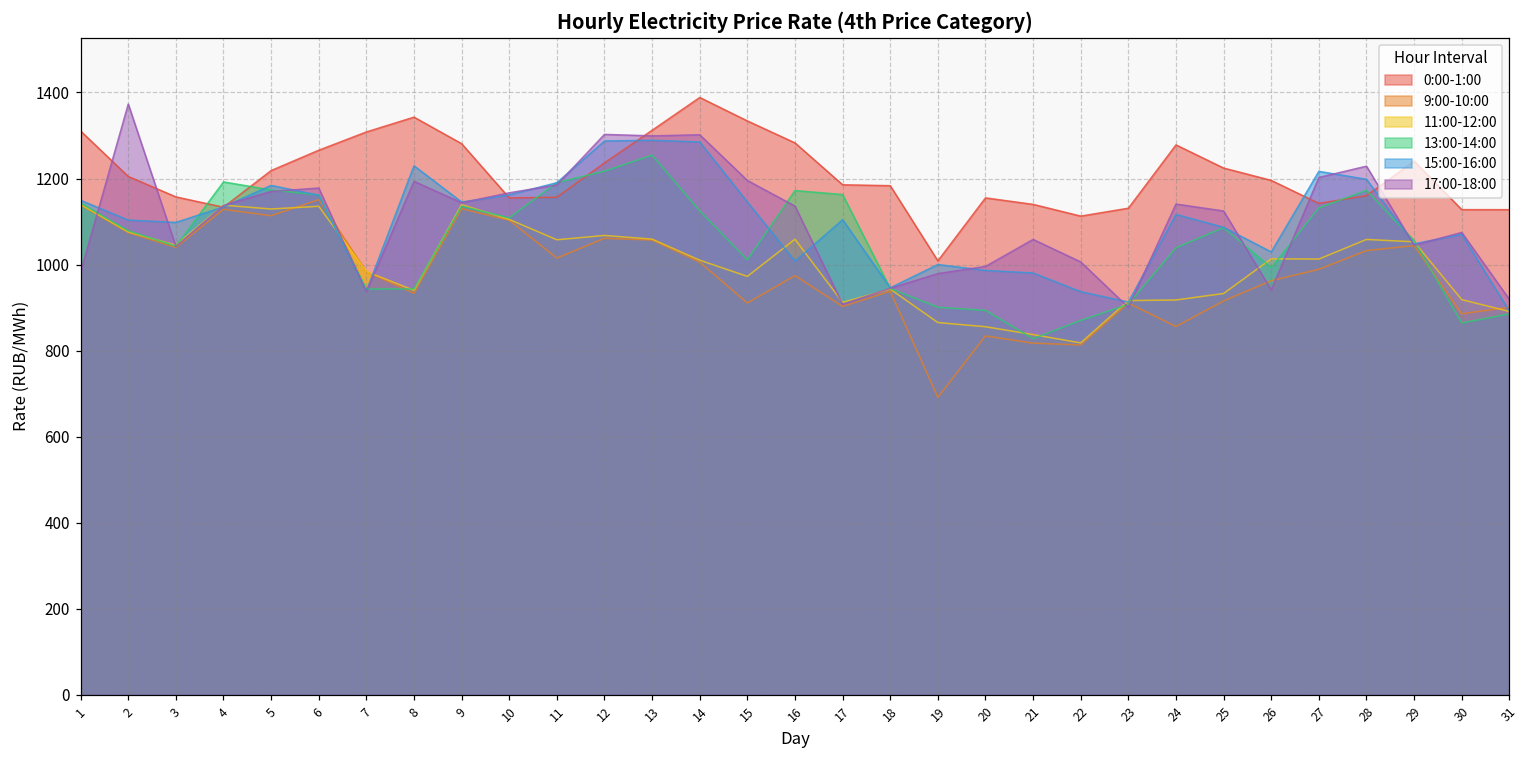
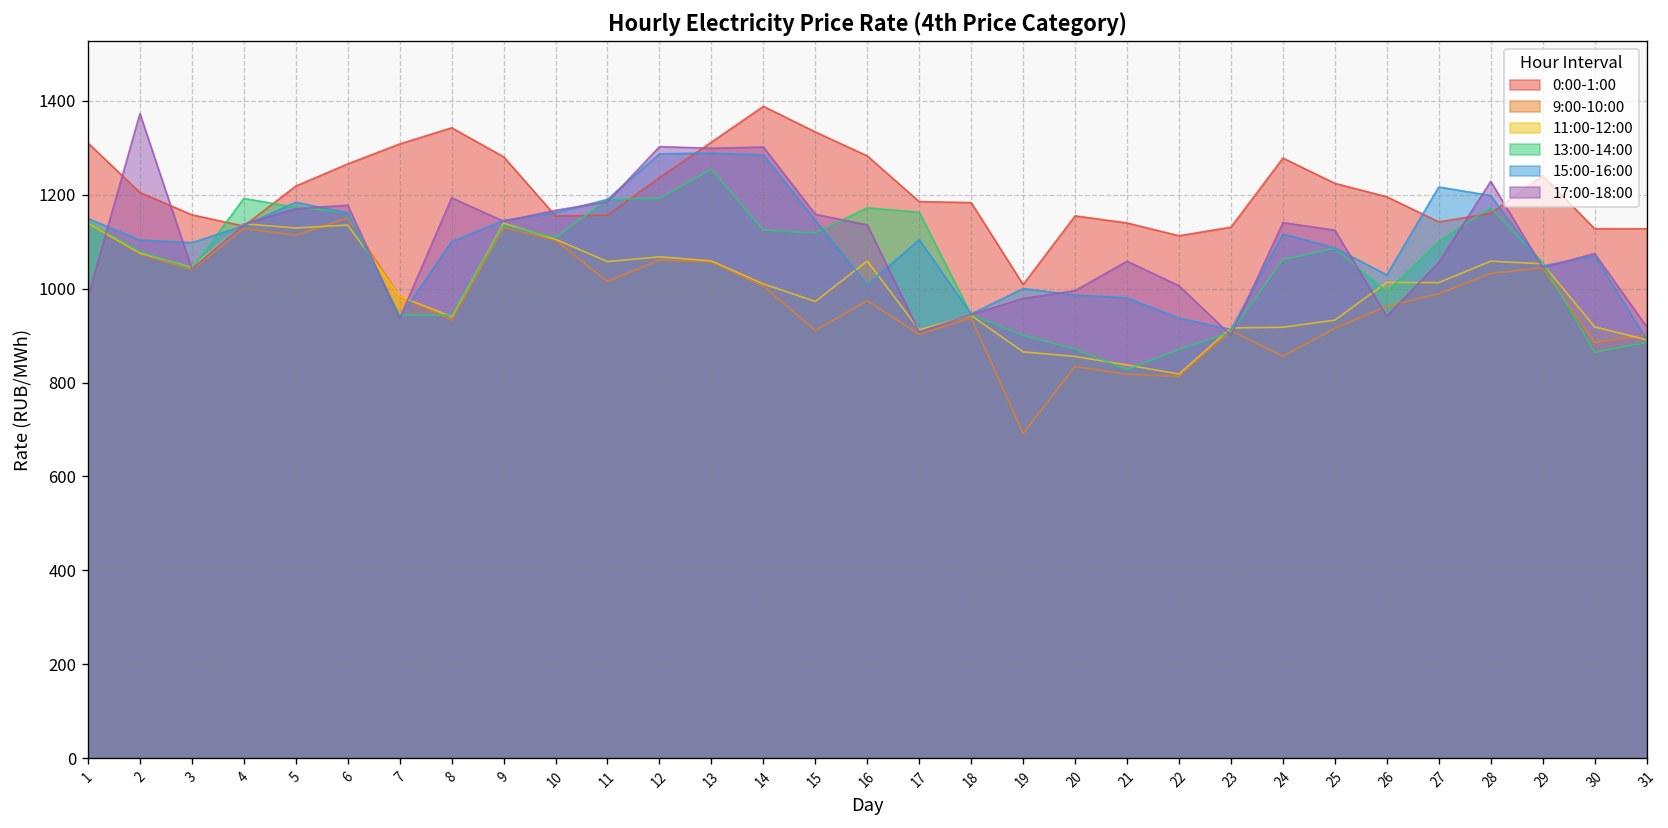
15:00-16:00, 8: 1230 -> 1100
13:00-14:00, 12: 1220 -> 1190
13:00-14:00, 15: 1010 -> 1120
17:00-18:00, 15: 1200 -> 1160
13:00-14:00, 20: 890 -> 870
13:00-14:00, 24: 1040 -> 1060
13:00-14:00, 27: 1130 -> 1100
17:00-18:00, 27: 1200 -> 1060
